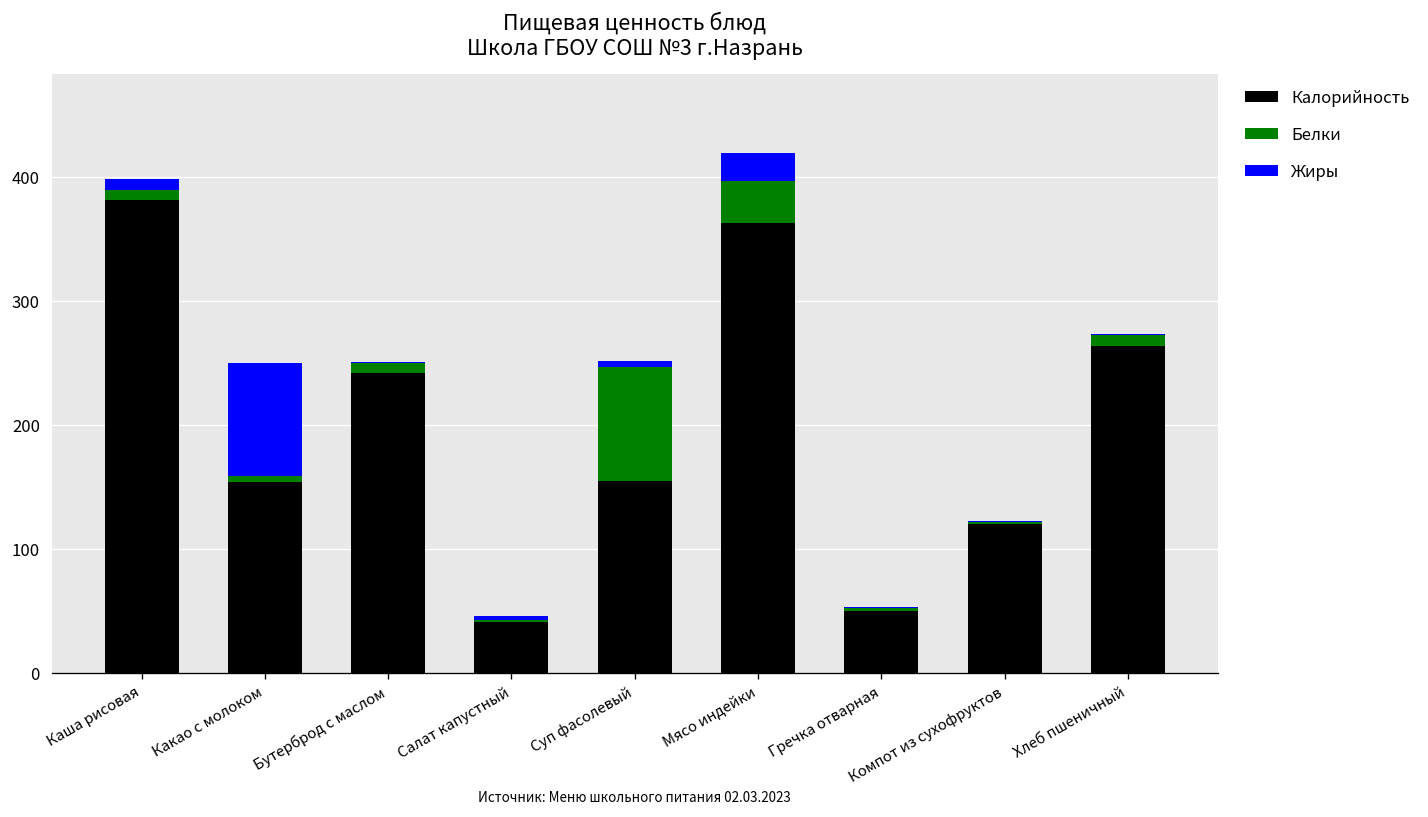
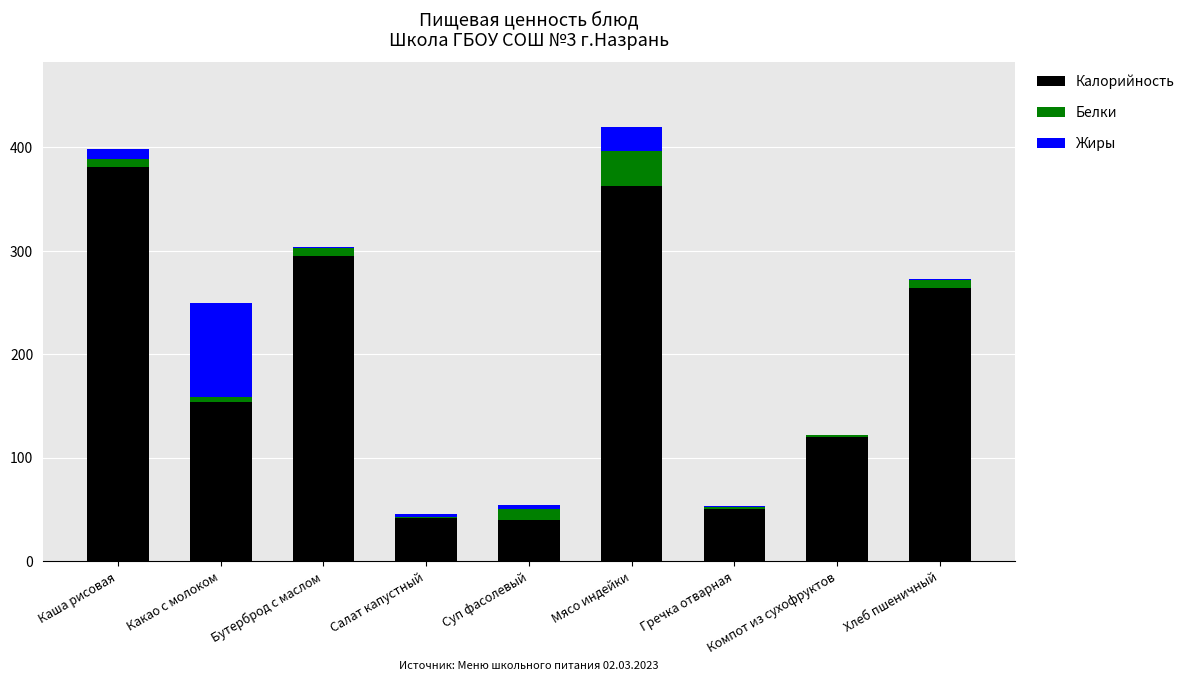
Калорийность, Бутерброд с маслом: 242 -> 295
Калорийность, Суп фасолевый: 155 -> 40
Белки, Суп фасолевый: 92 -> 10
